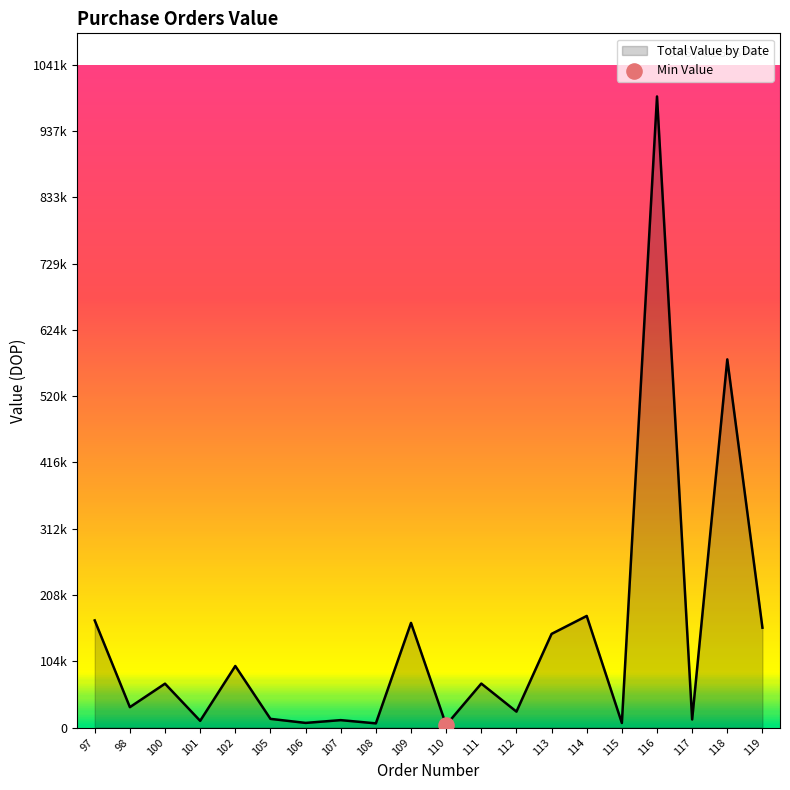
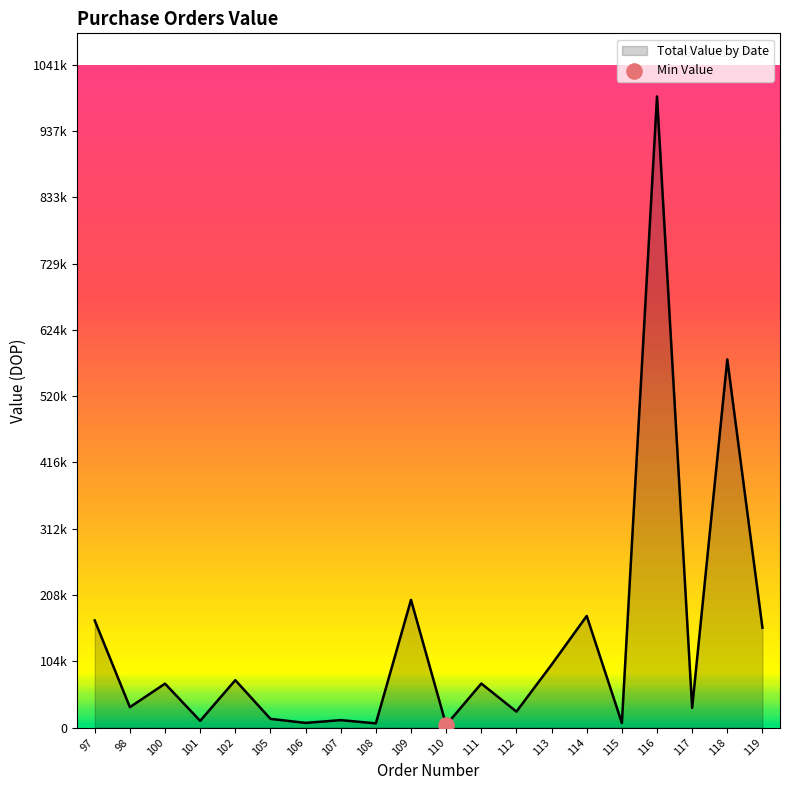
Total Value by Date, 102: 100000 -> 70000
Total Value by Date, 109: 160000 -> 200000
Total Value by Date, 113: 150000 -> 100000
Total Value by Date, 117: 10000 -> 30000
